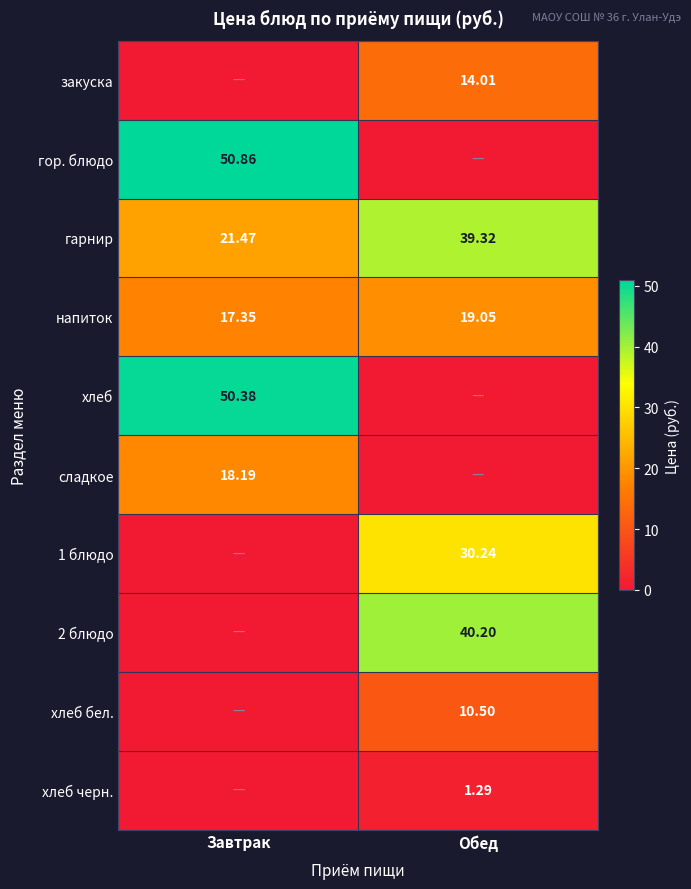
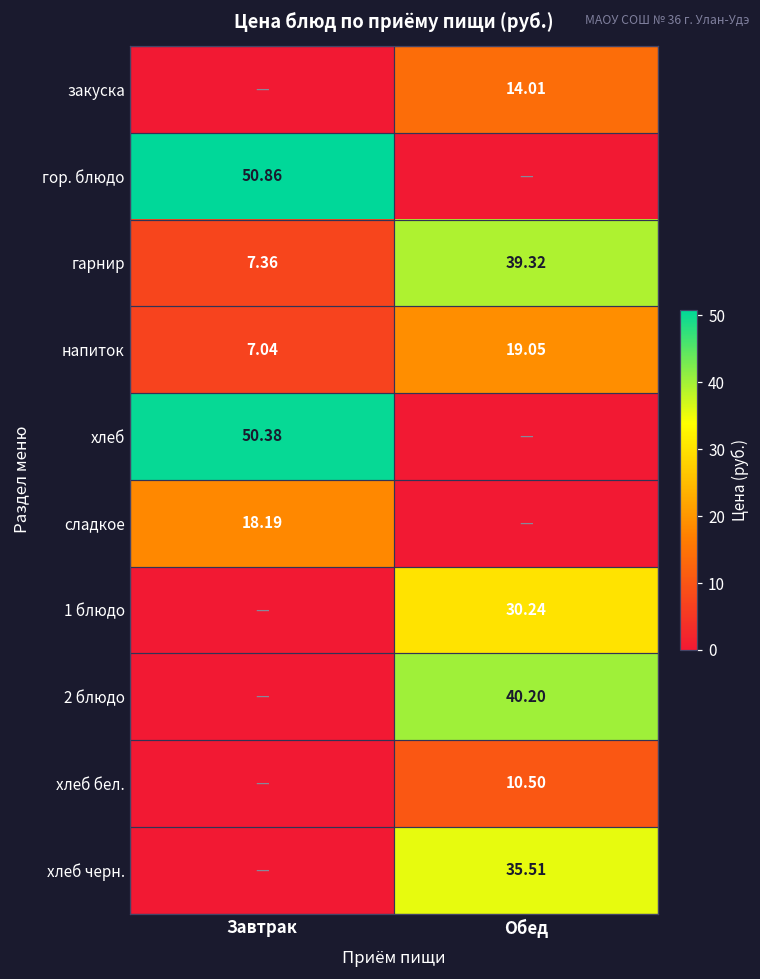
гарнир, Завтрак: 21.47 -> 7.36
напиток, Завтрак: 17.35 -> 7.04
хлеб черн., Обед: 1.29 -> 35.51
